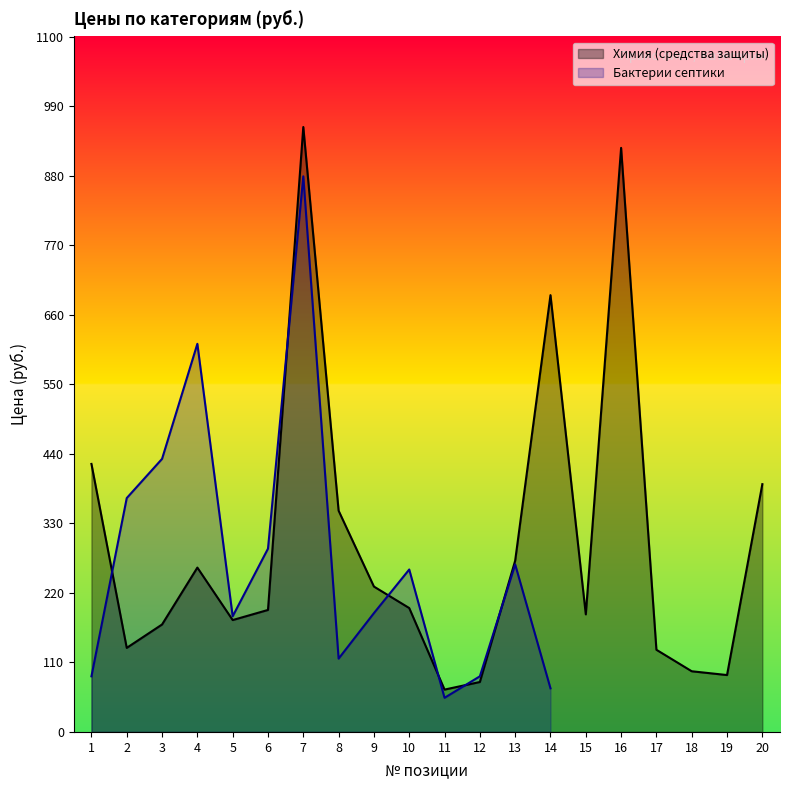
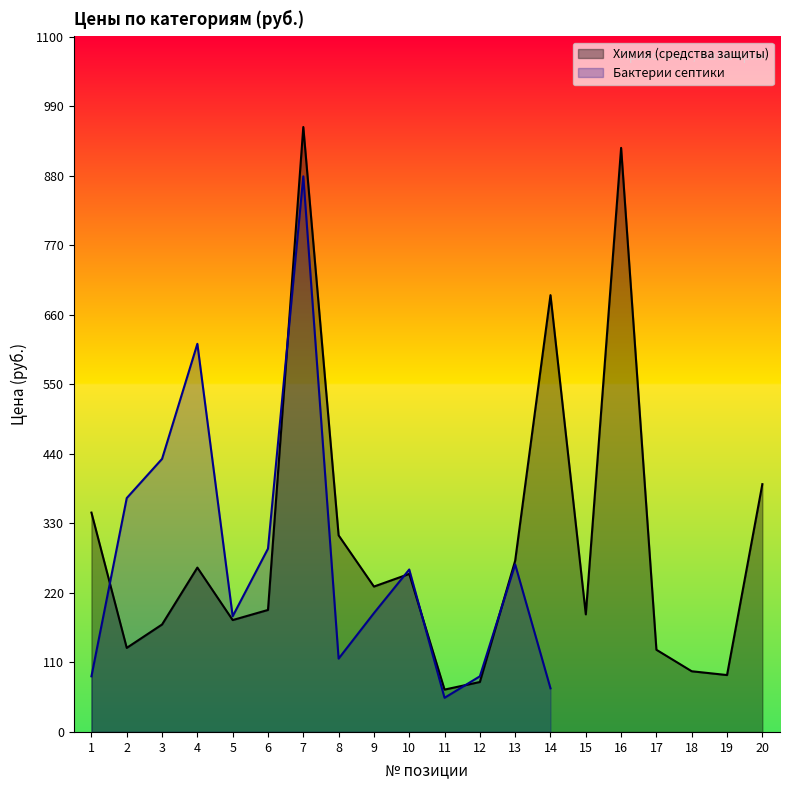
Химия (средства защиты), 1: 420 -> 350
Химия (средства защиты), 8: 350 -> 310
Химия (средства защиты), 10: 200 -> 250
